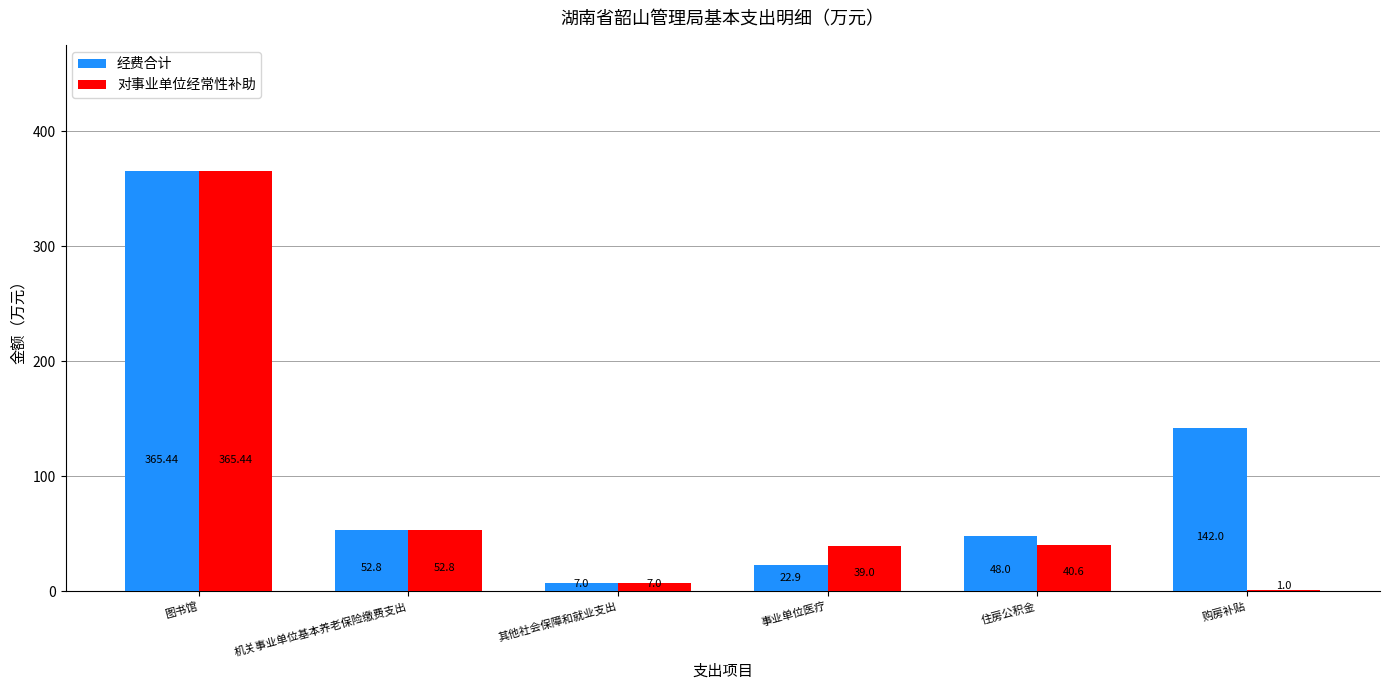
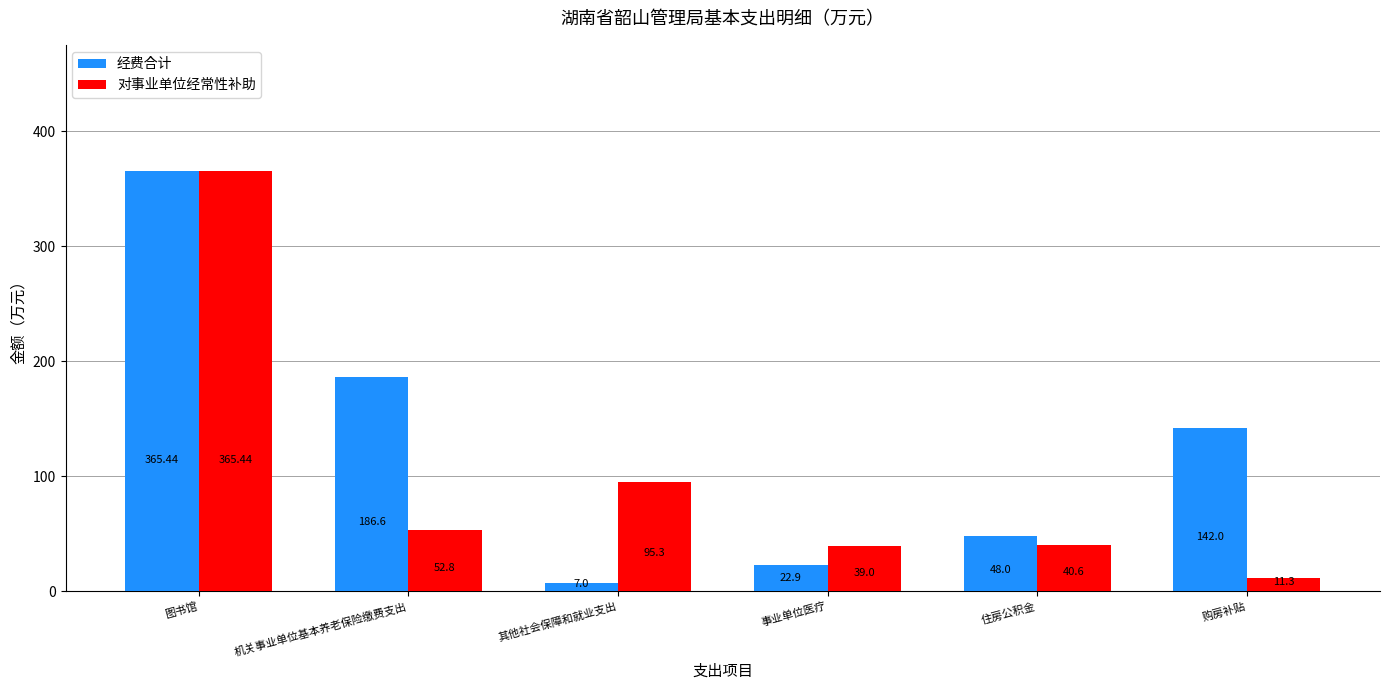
经费合计, 机关事业单位基本养老保险缴费支出: 52.8 -> 186.6
对事业单位经常性补助, 其他社会保障和就业支出: 7.0 -> 95.3
对事业单位经常性补助, 购房补贴: 1.0 -> 11.3
